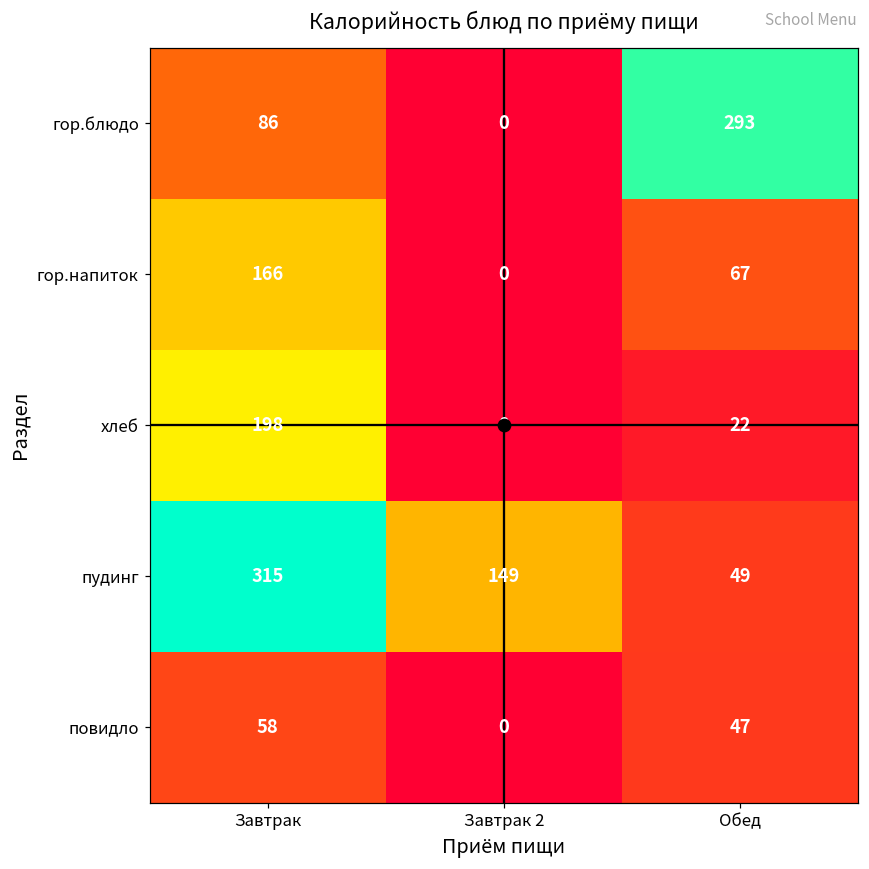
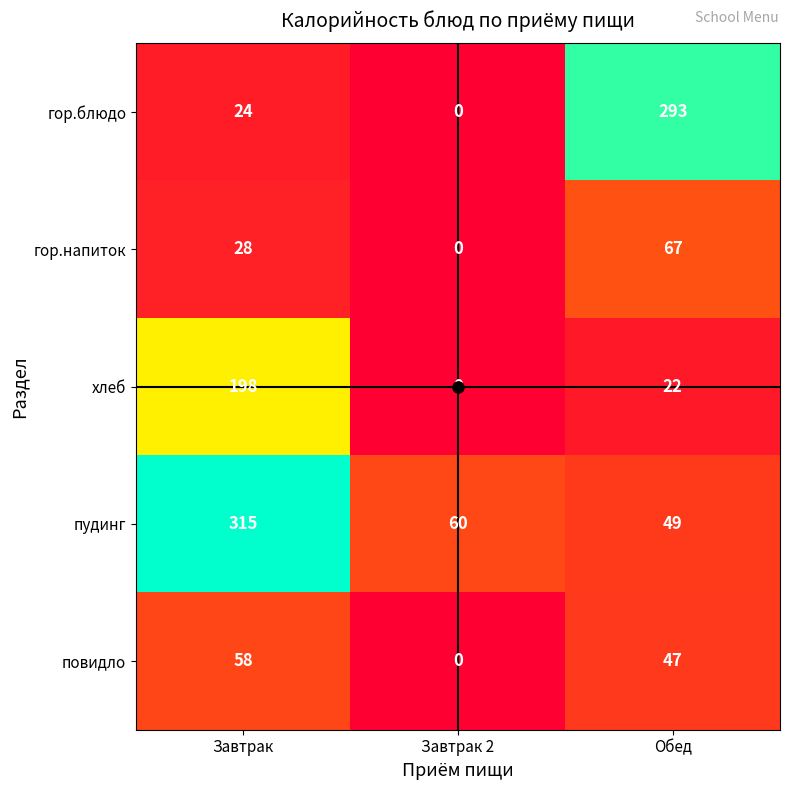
гор.блюдо, Завтрак: 86 -> 24
гор.напиток, Завтрак: 166 -> 28
пудинг, Завтрак 2: 149 -> 60
